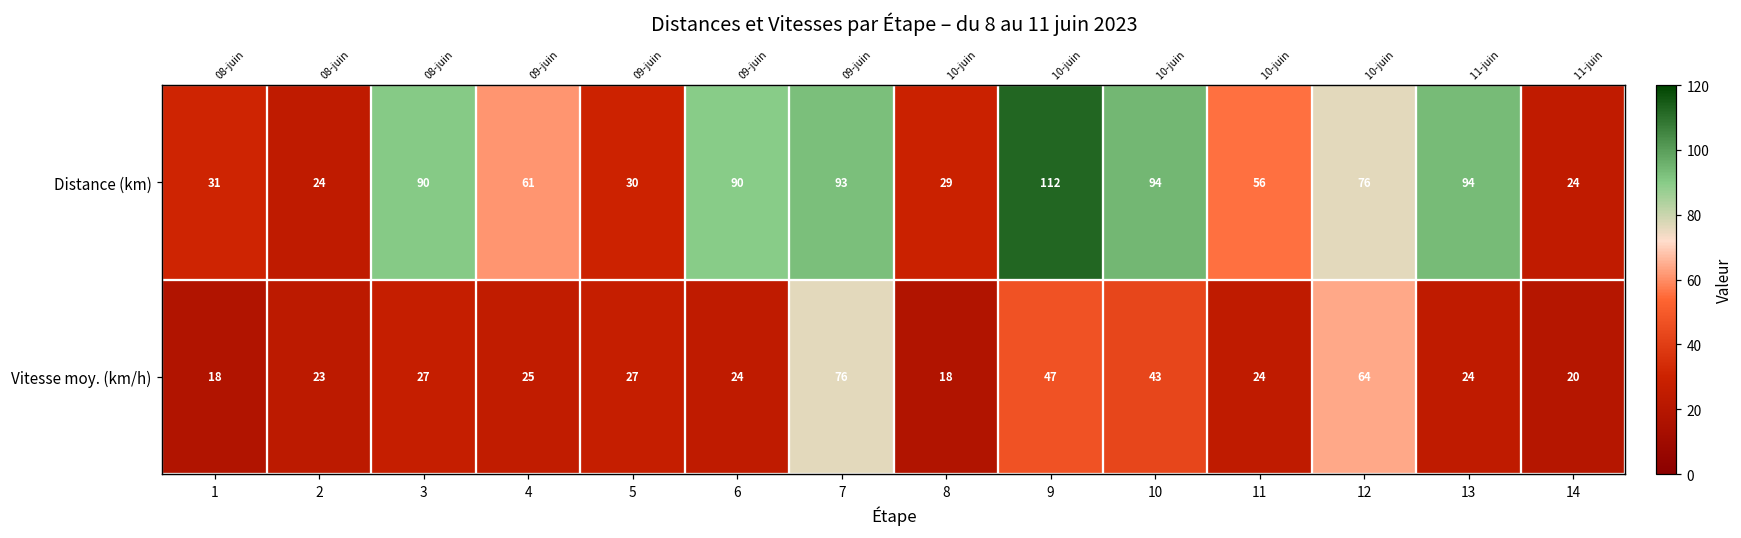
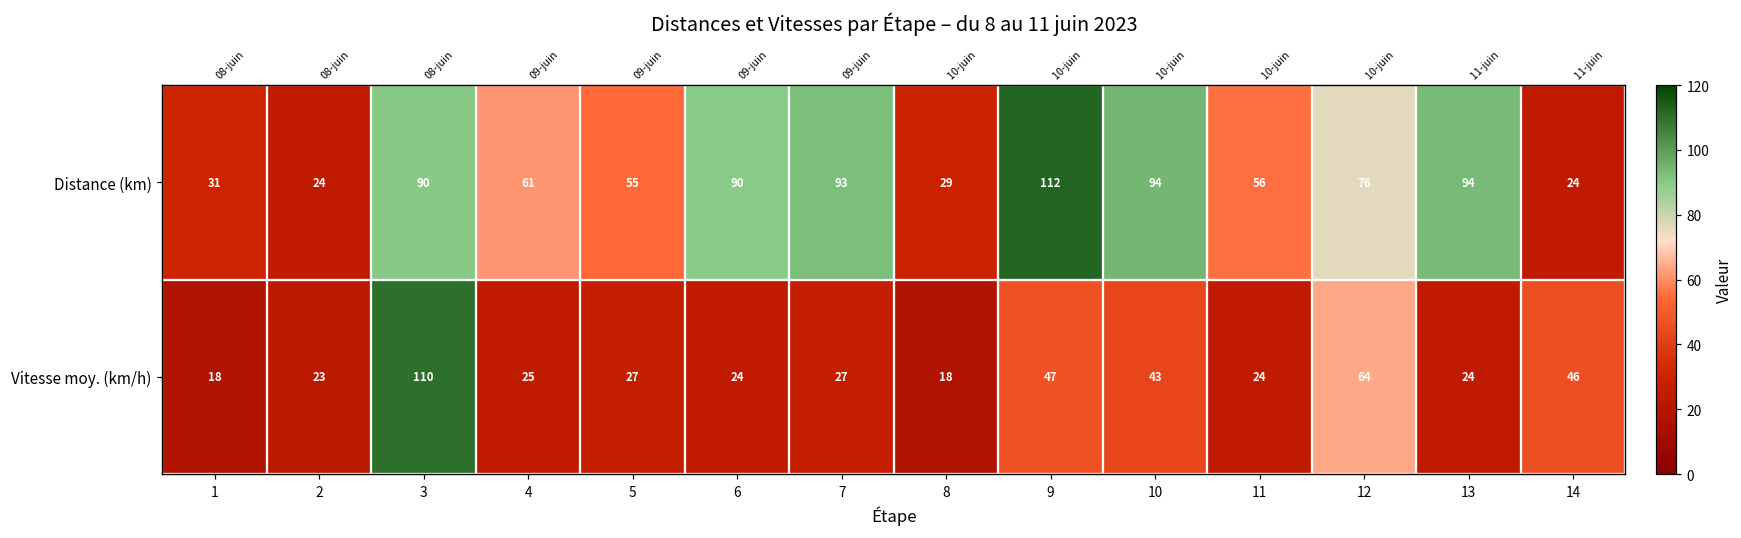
Distance (km), 5: 30 -> 55
Vitesse moy. (km/h), 3: 27 -> 110
Vitesse moy. (km/h), 7: 76 -> 27
Vitesse moy. (km/h), 14: 20 -> 46
